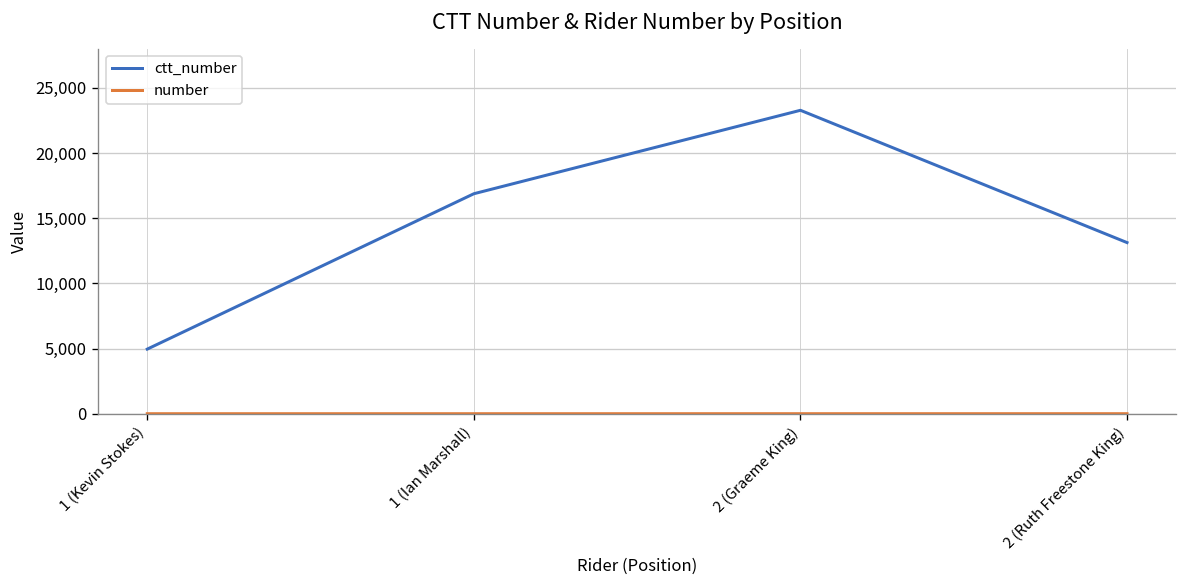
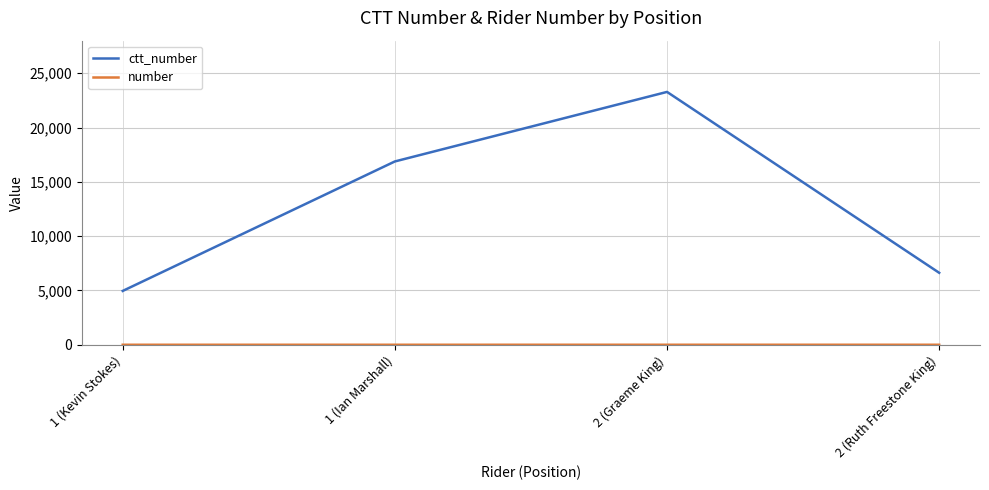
ctt_number, 2 (Ruth Freestone King): 13,100 -> 6,600
